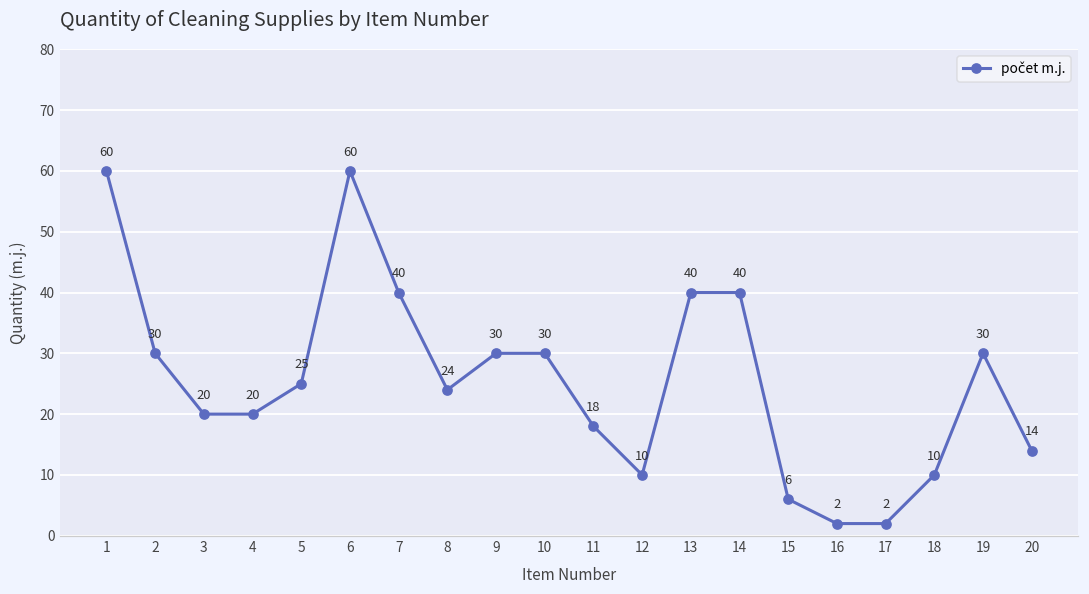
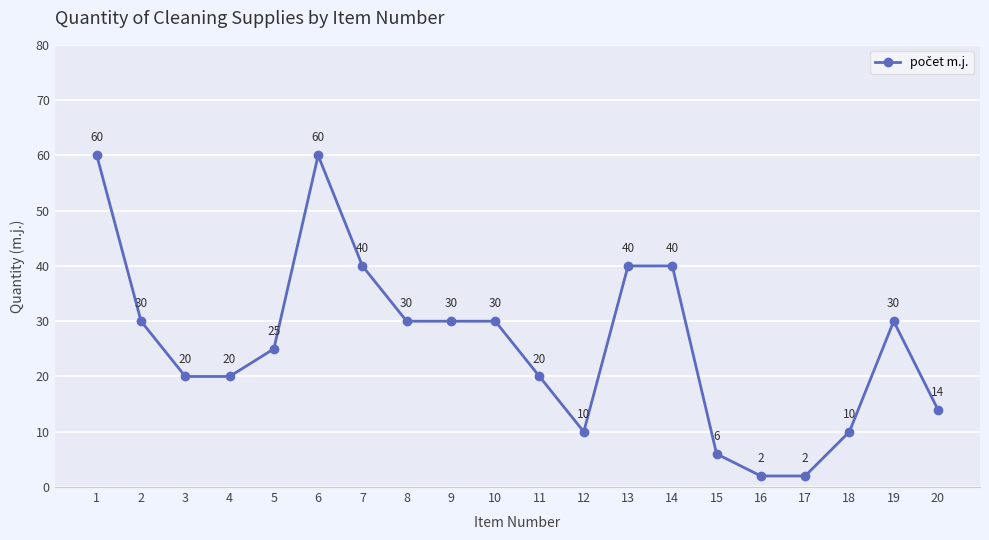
8: 24 -> 30
11: 18 -> 20
